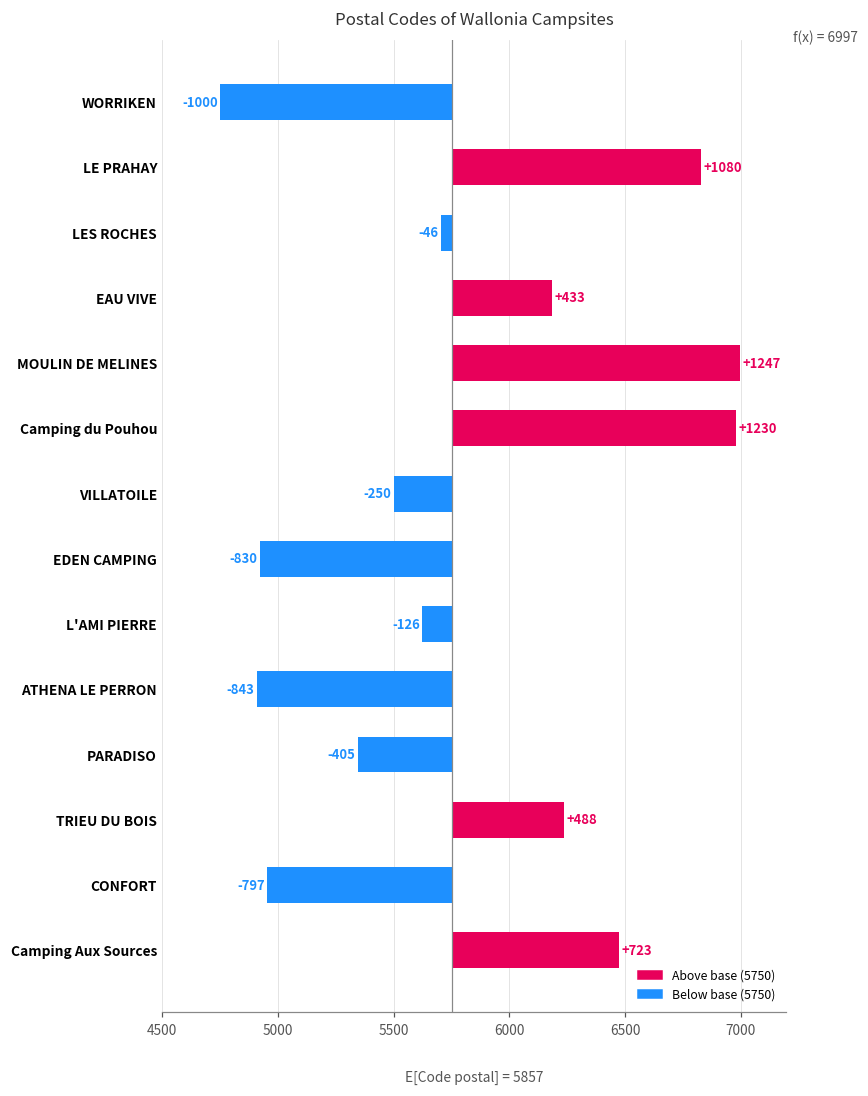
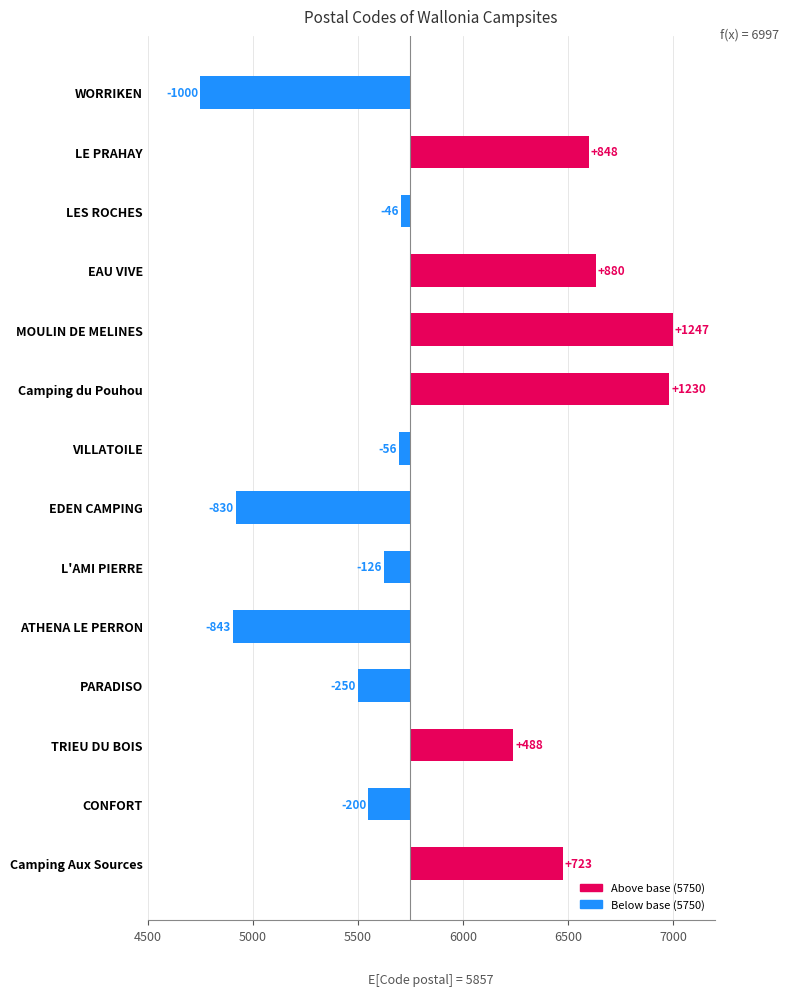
LE PRAHAY: +1080 -> +848
EAU VIVE: +433 -> +880
VILLATOILE: -250 -> -56
PARADISO: -405 -> -250
CONFORT: -797 -> -200
